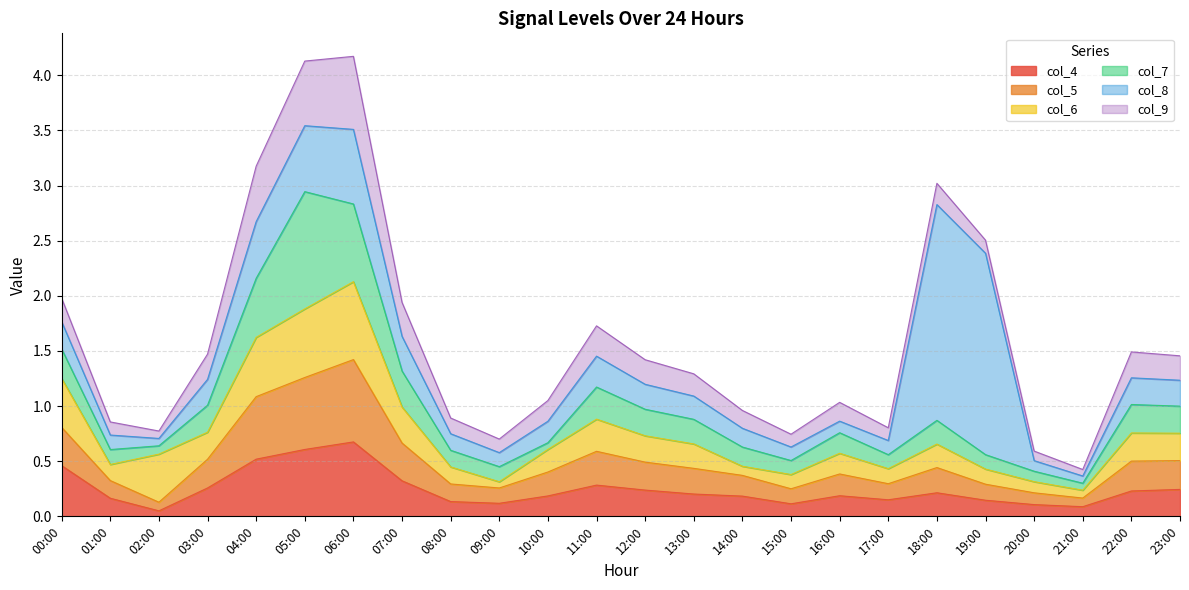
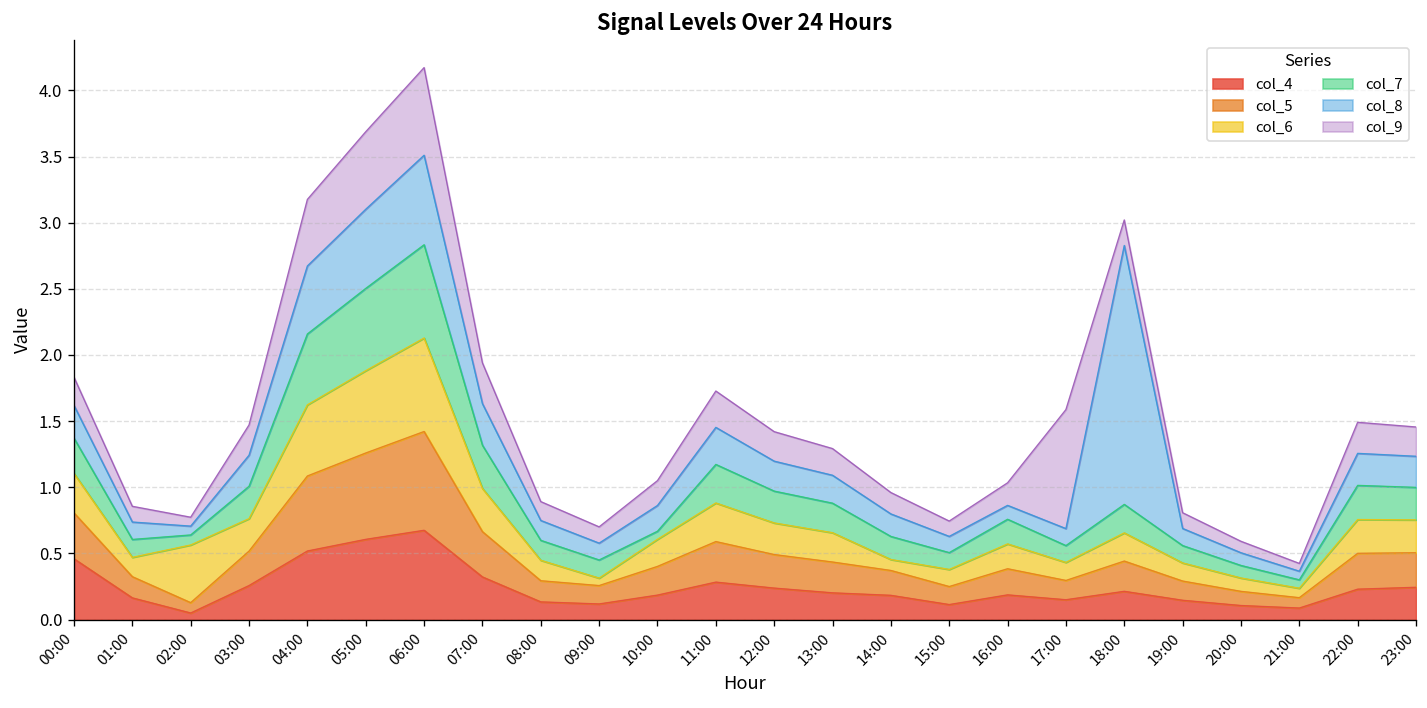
col_6, 00:00: 0.44 -> 0.30
col_7, 05:00: 1.06 -> 0.62
col_9, 17:00: 0.12 -> 0.90
col_8, 19:00: 1.83 -> 0.13
